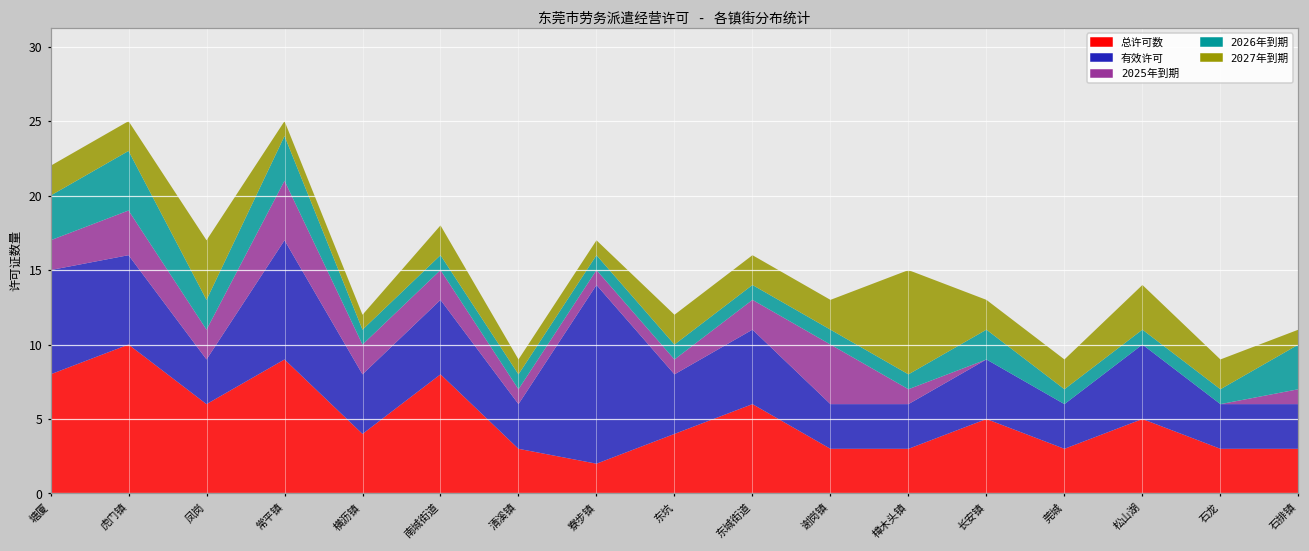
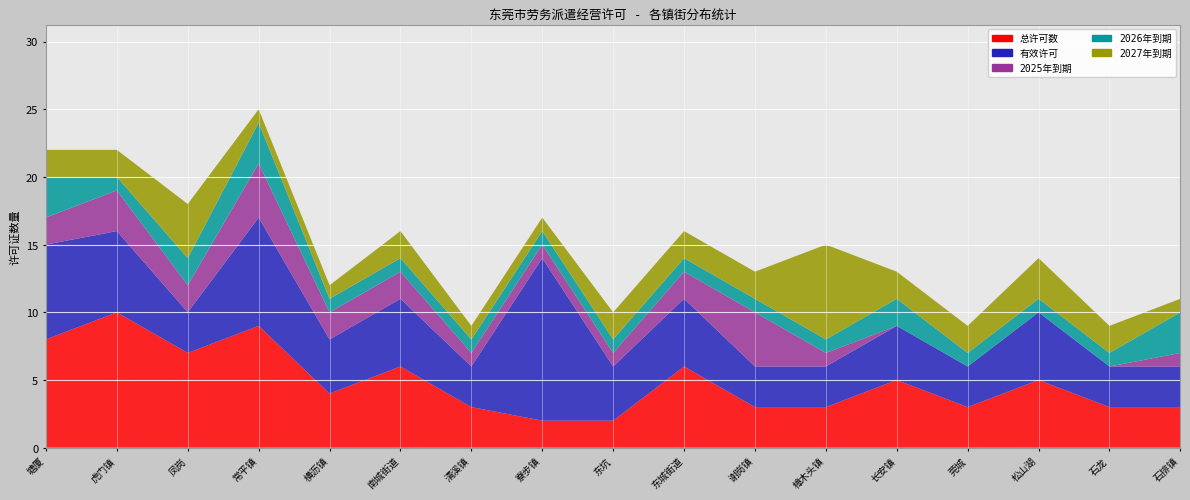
2026年到期, 虎门镇: 4 -> 1
总许可数, 凤岗: 6 -> 7
总许可数, 南城街道: 8 -> 6
总许可数, 东坑: 4 -> 2
